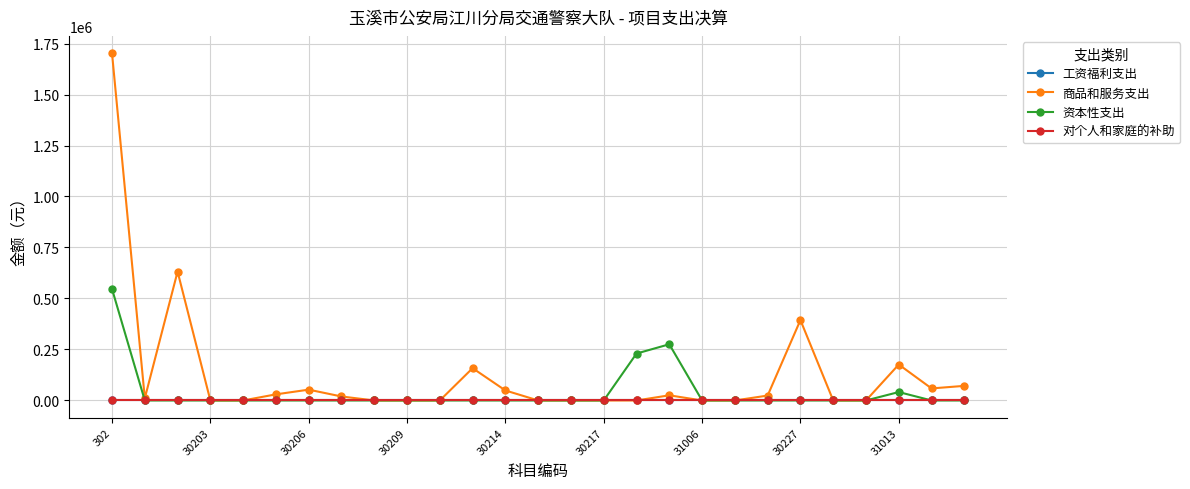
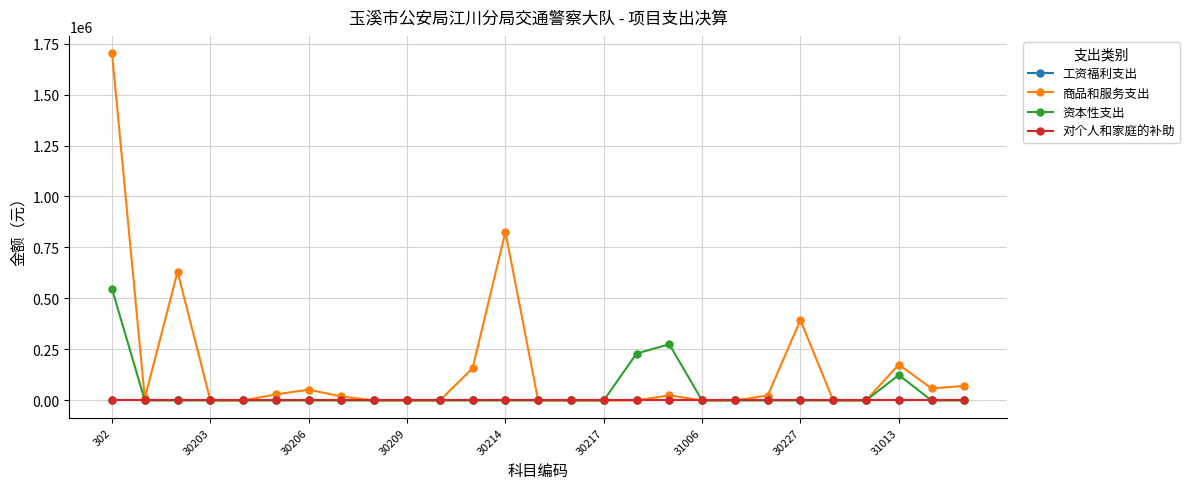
商品和服务支出, 30214: 50000 -> 830000
资本性支出, 31013: 40000 -> 120000
